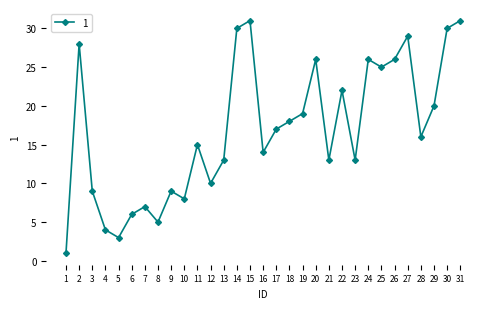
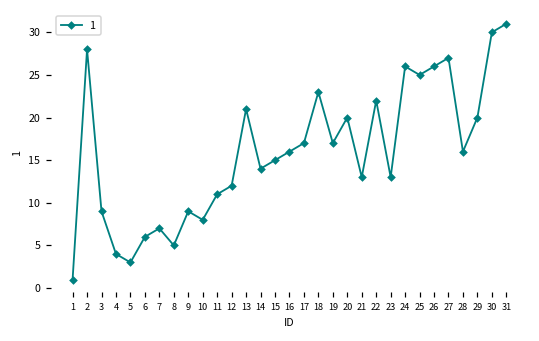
11: 15 -> 11
12: 10 -> 12
13: 13 -> 21
14: 30 -> 14
15: 31 -> 15
16: 14 -> 16
18: 18 -> 23
19: 19 -> 17
20: 26 -> 20
27: 29 -> 27
